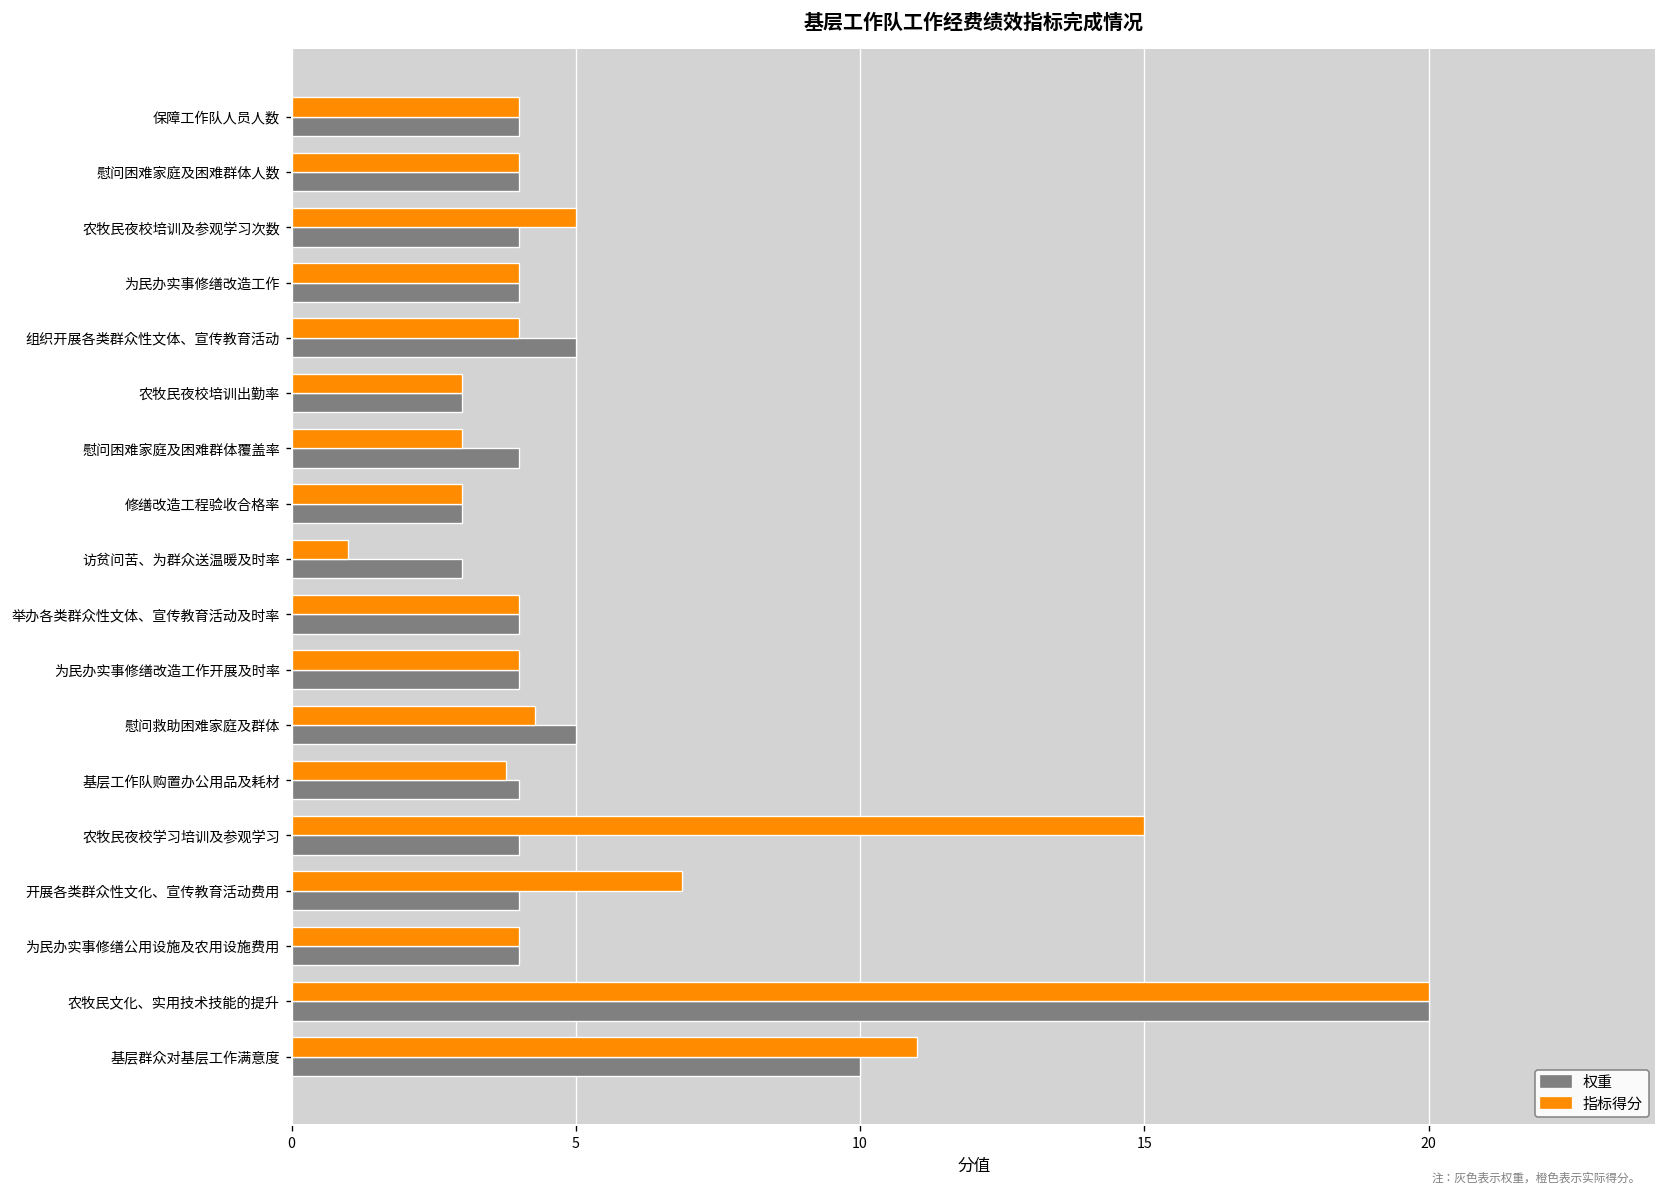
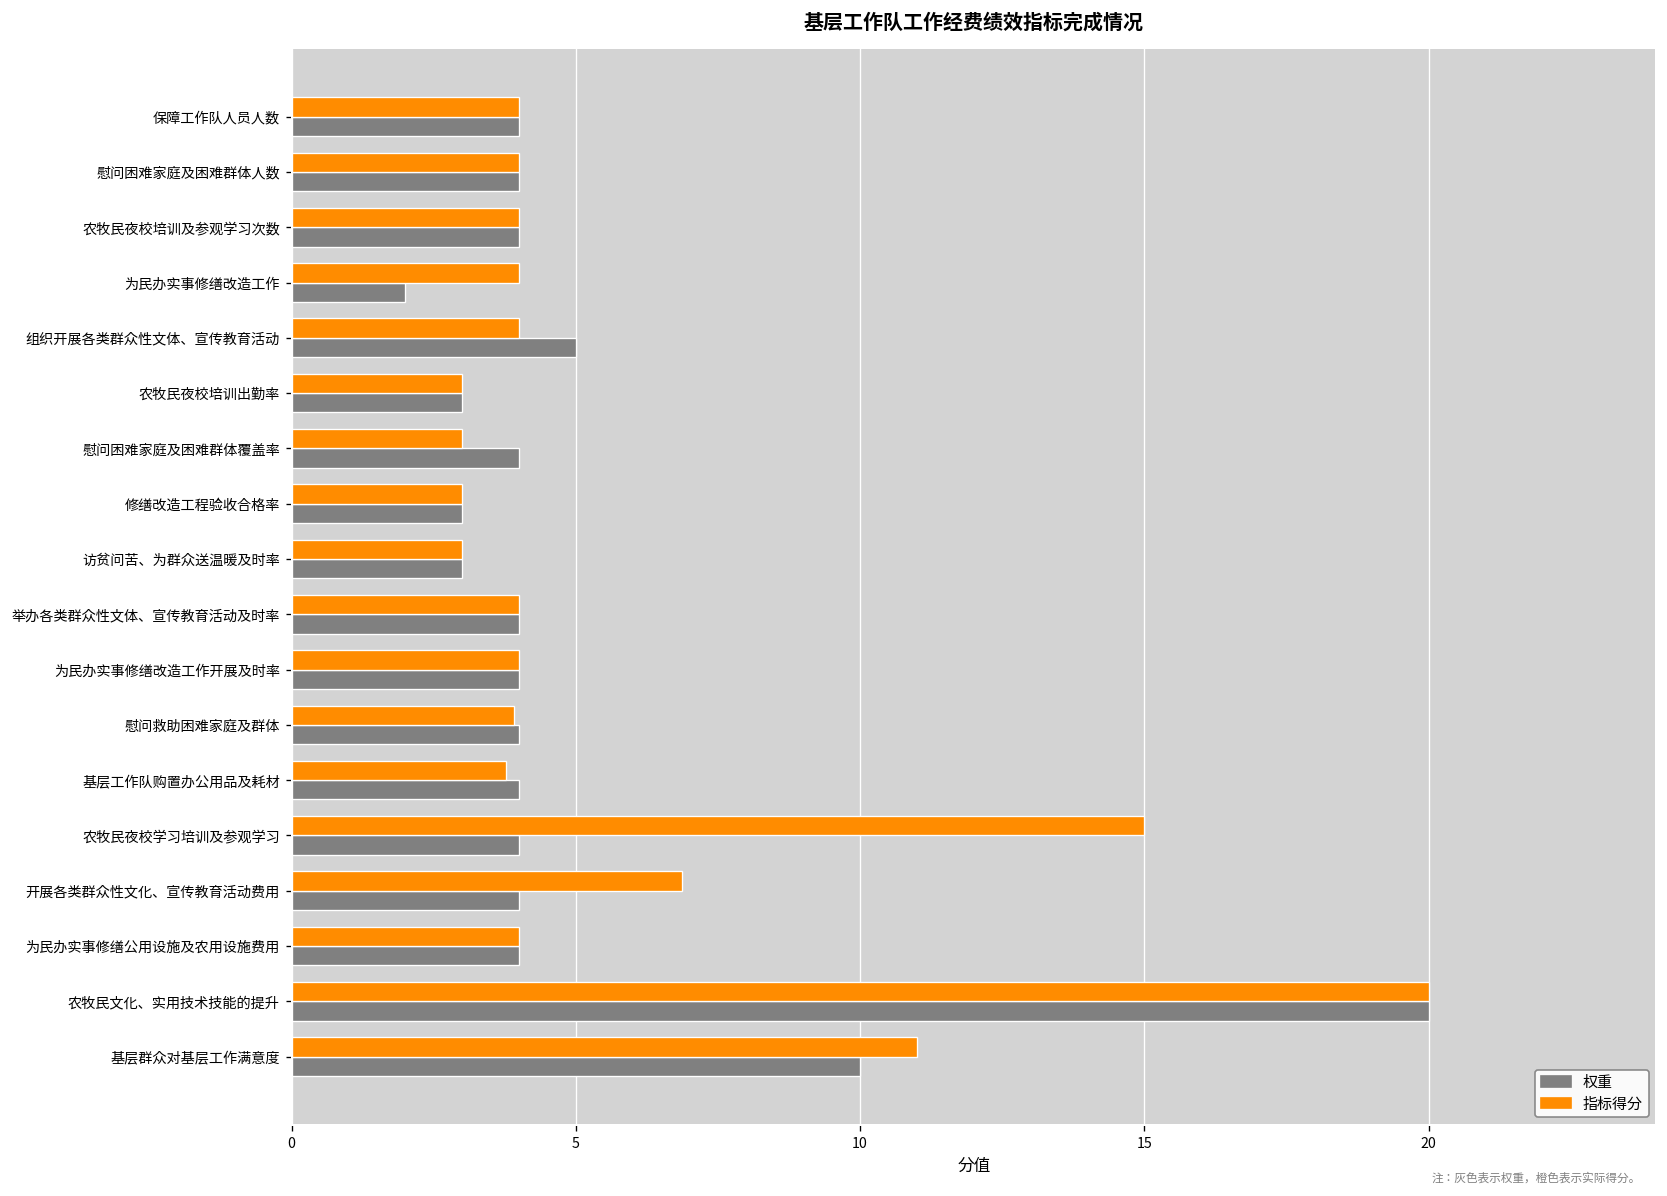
指标得分, 农牧民夜校培训及参观学习次数: 5 -> 4
权重, 为民办实事修缮改造工作: 4 -> 2
指标得分, 访贫问苦、为群众送温暖及时率: 1 -> 3
指标得分, 慰问救助困难家庭及群体: 4.3 -> 3.9
权重, 慰问救助困难家庭及群体: 5 -> 4
